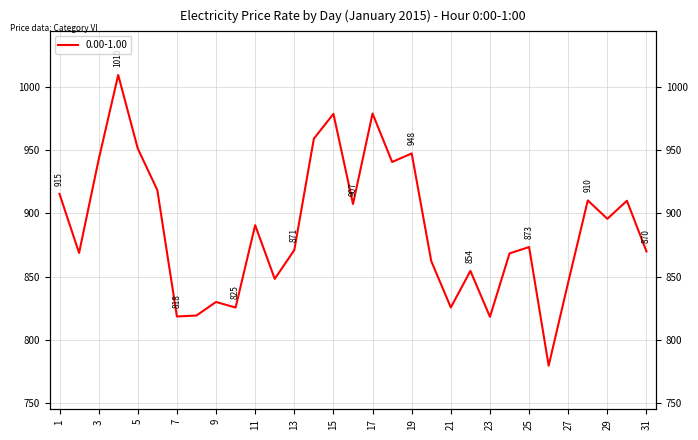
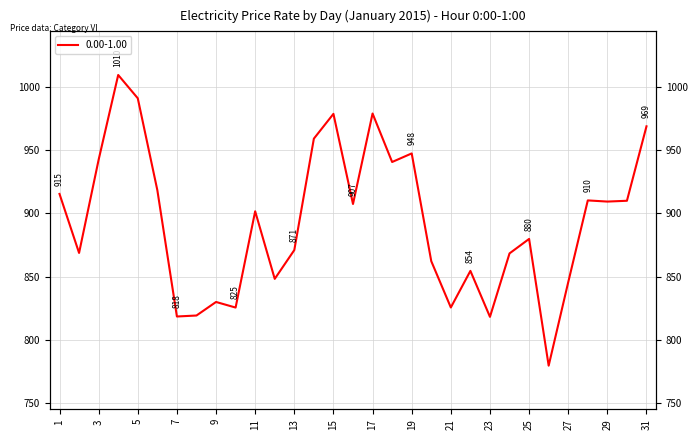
5: 951 -> 991
11: 891 -> 902
25: 873 -> 880
29: 896 -> 909
31: 870 -> 969
